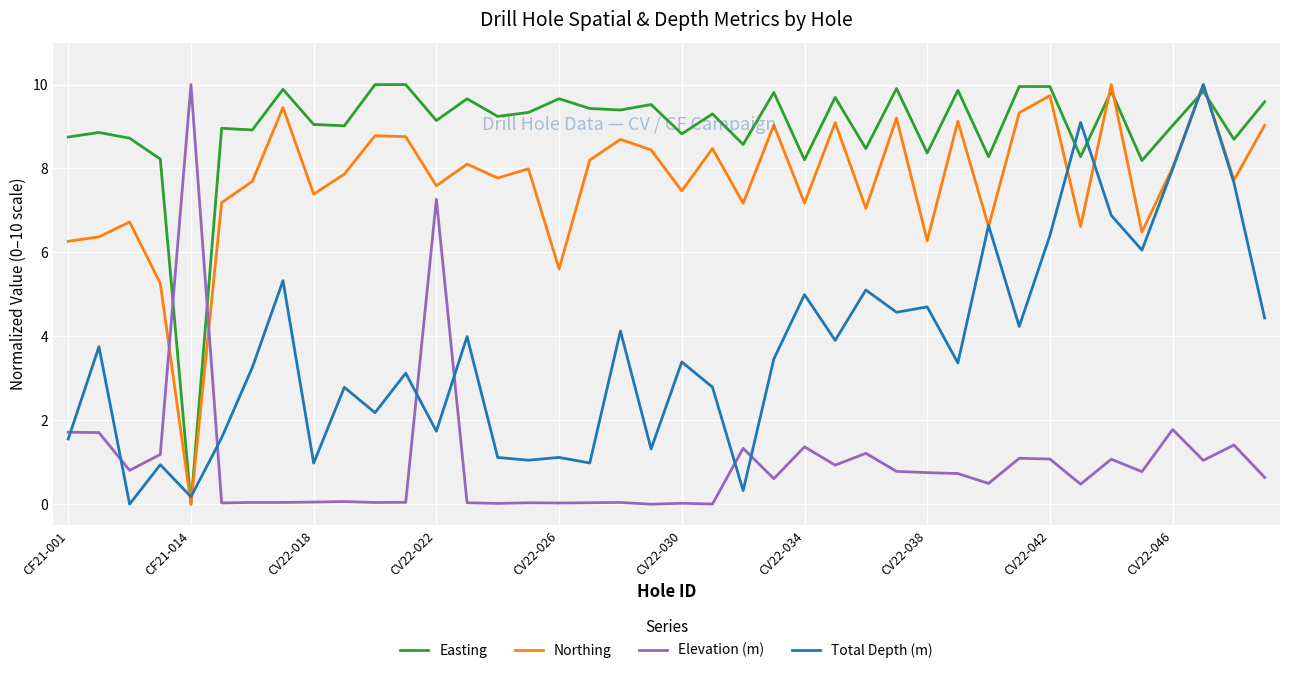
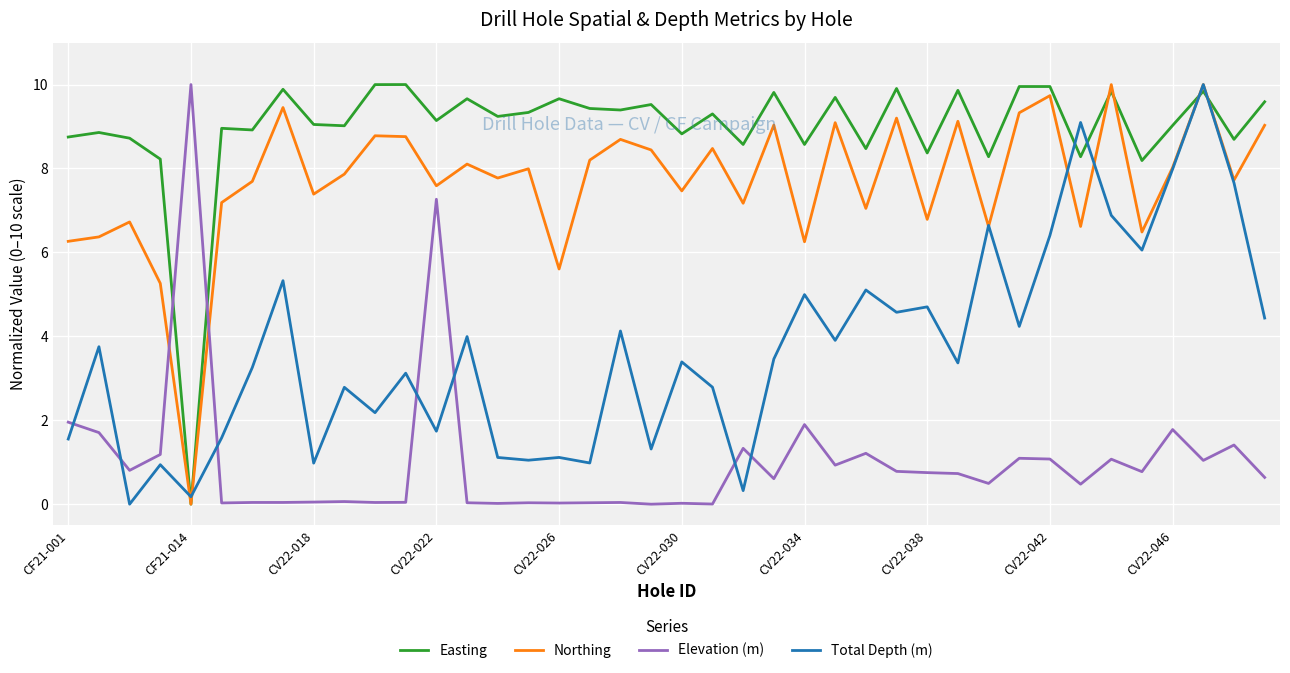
Elevation (m), CF21-001: 1.7 -> 2.0
Easting, CV22-034: 8.2 -> 8.6
Northing, CV22-034: 7.2 -> 6.3
Elevation (m), CV22-034: 1.4 -> 1.9
Northing, CV22-038: 6.3 -> 6.8
